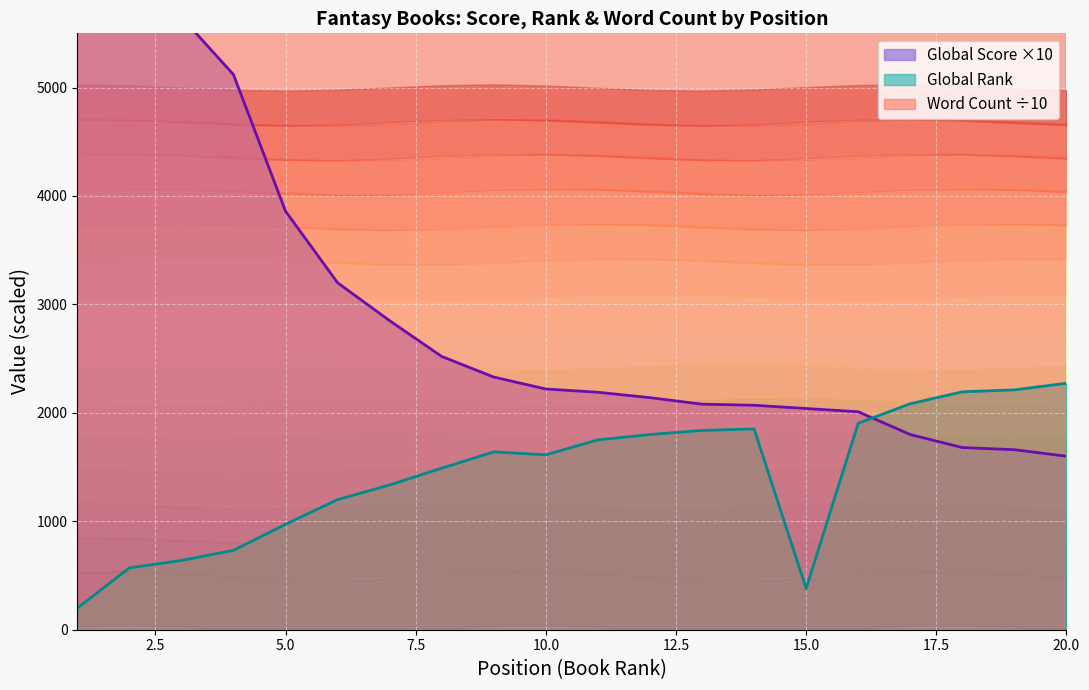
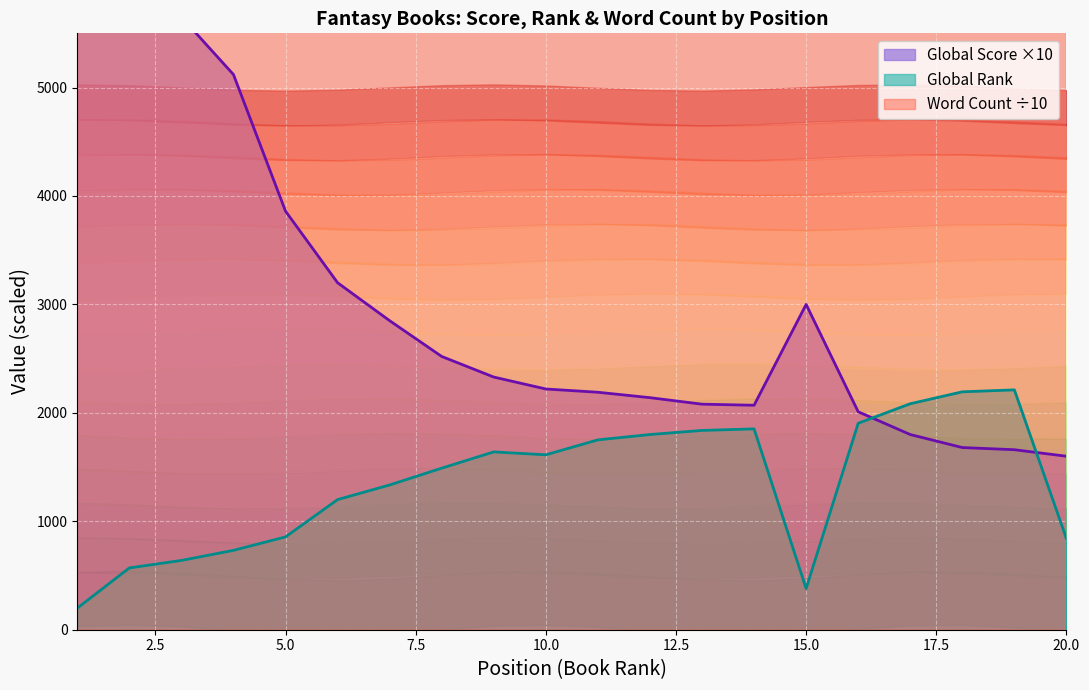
Global Rank, 5.0: 970 -> 860
Global Score ×10, 15.0: 2040 -> 3000
Global Rank, 20.0: 2270 -> 840
